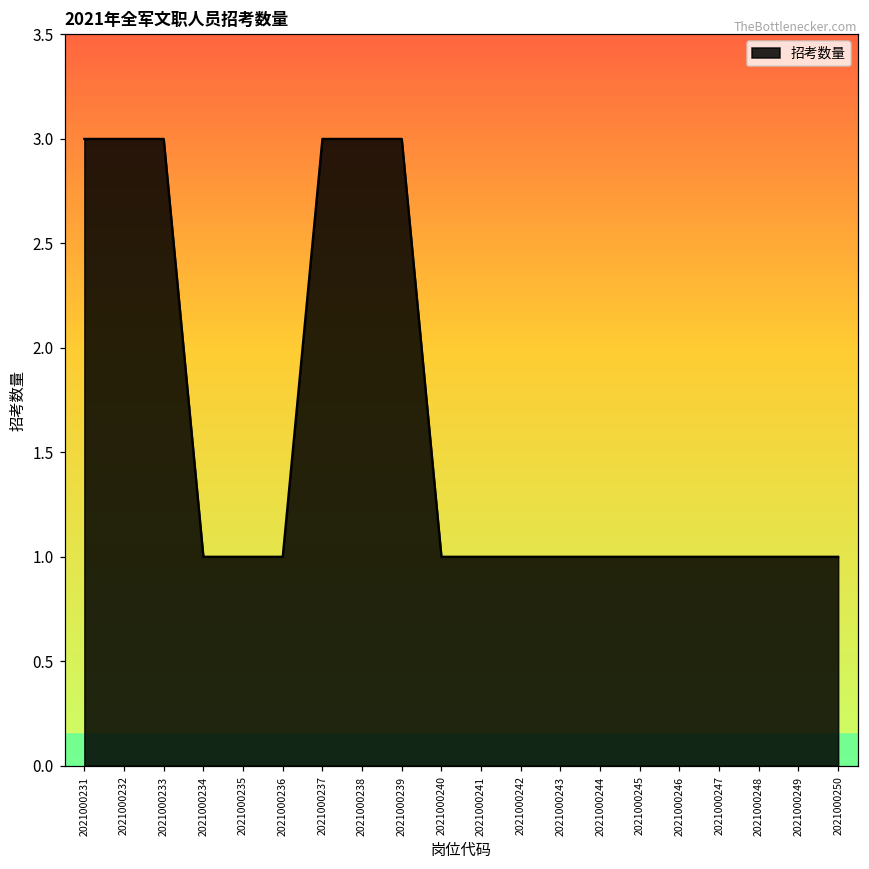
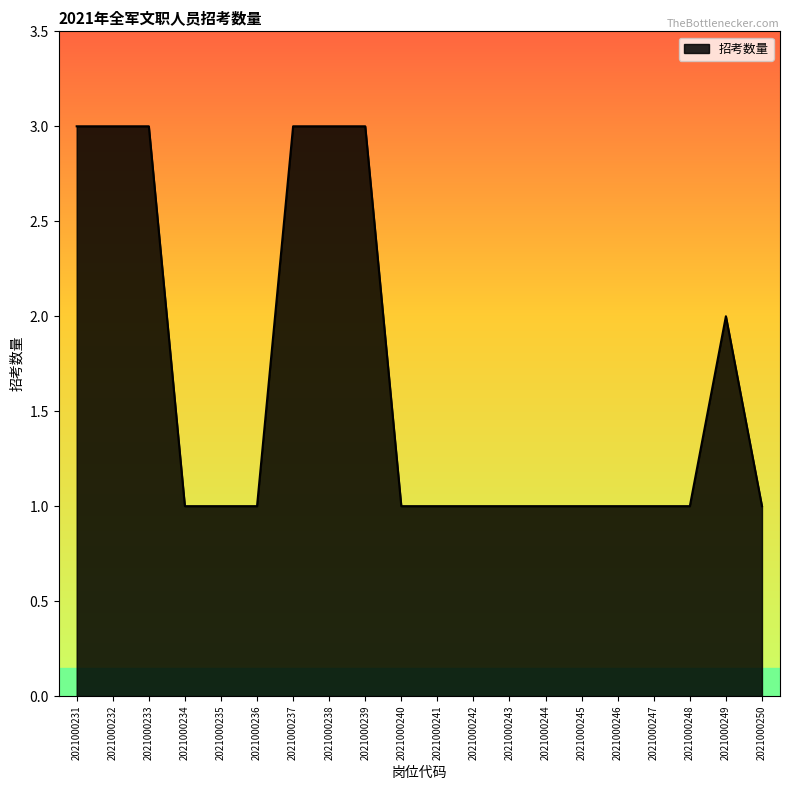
2021000249: 1 -> 2
